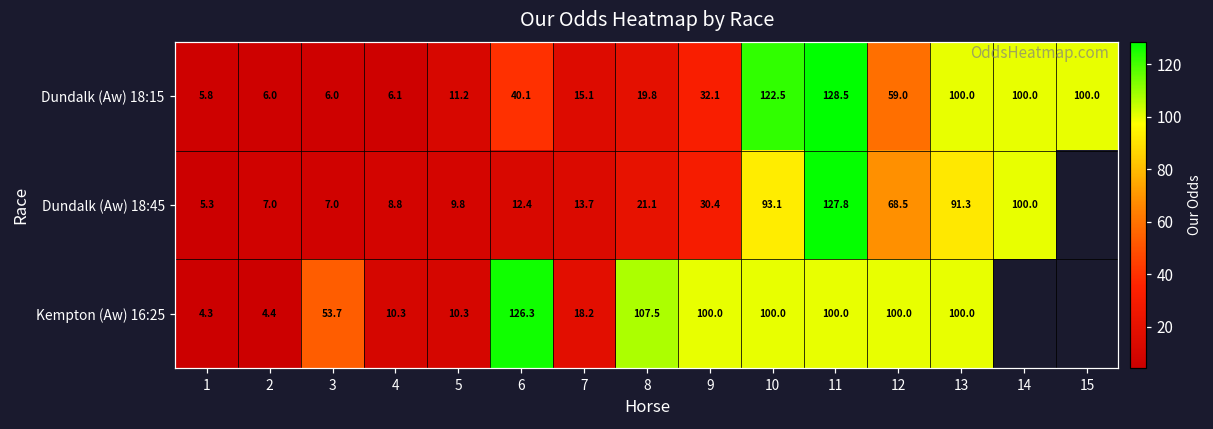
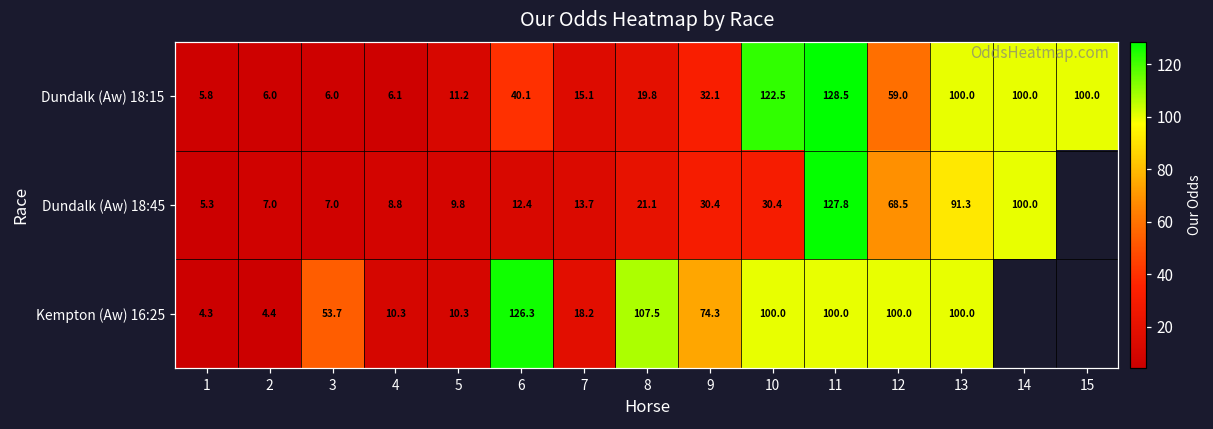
Dundalk (Aw) 18:45, 10: 93.1 -> 30.4
Kempton (Aw) 16:25, 9: 100.0 -> 74.3
